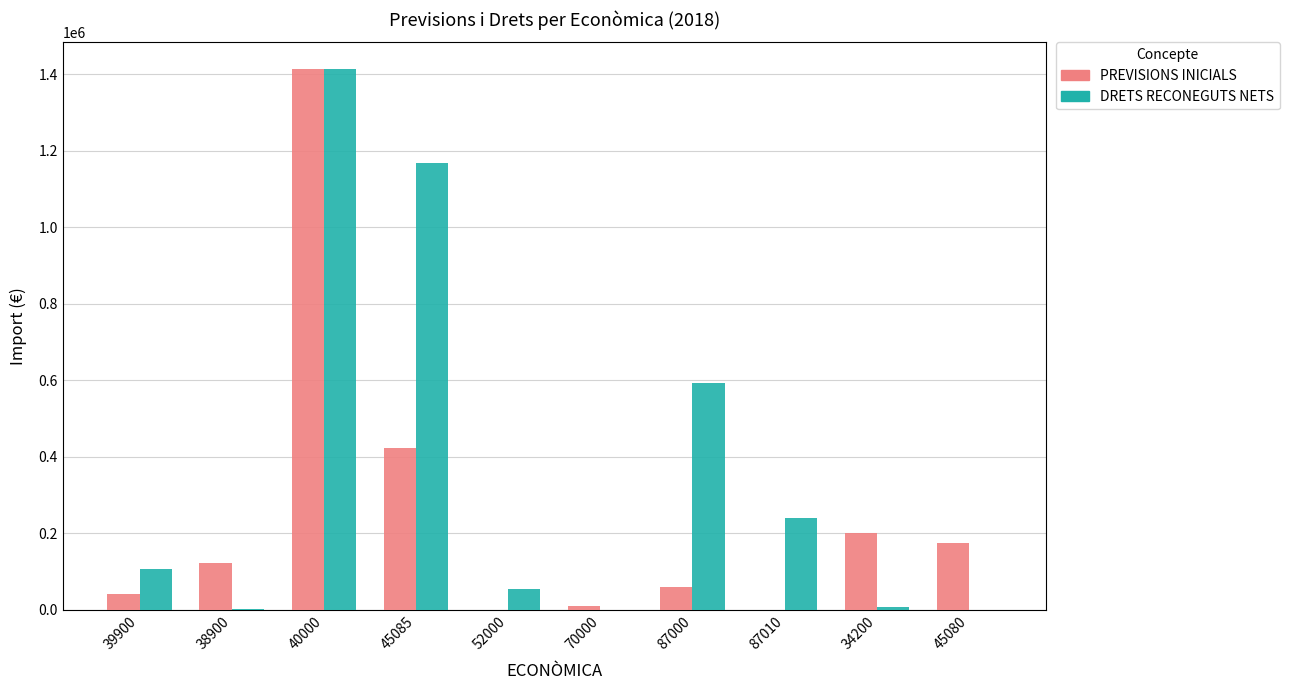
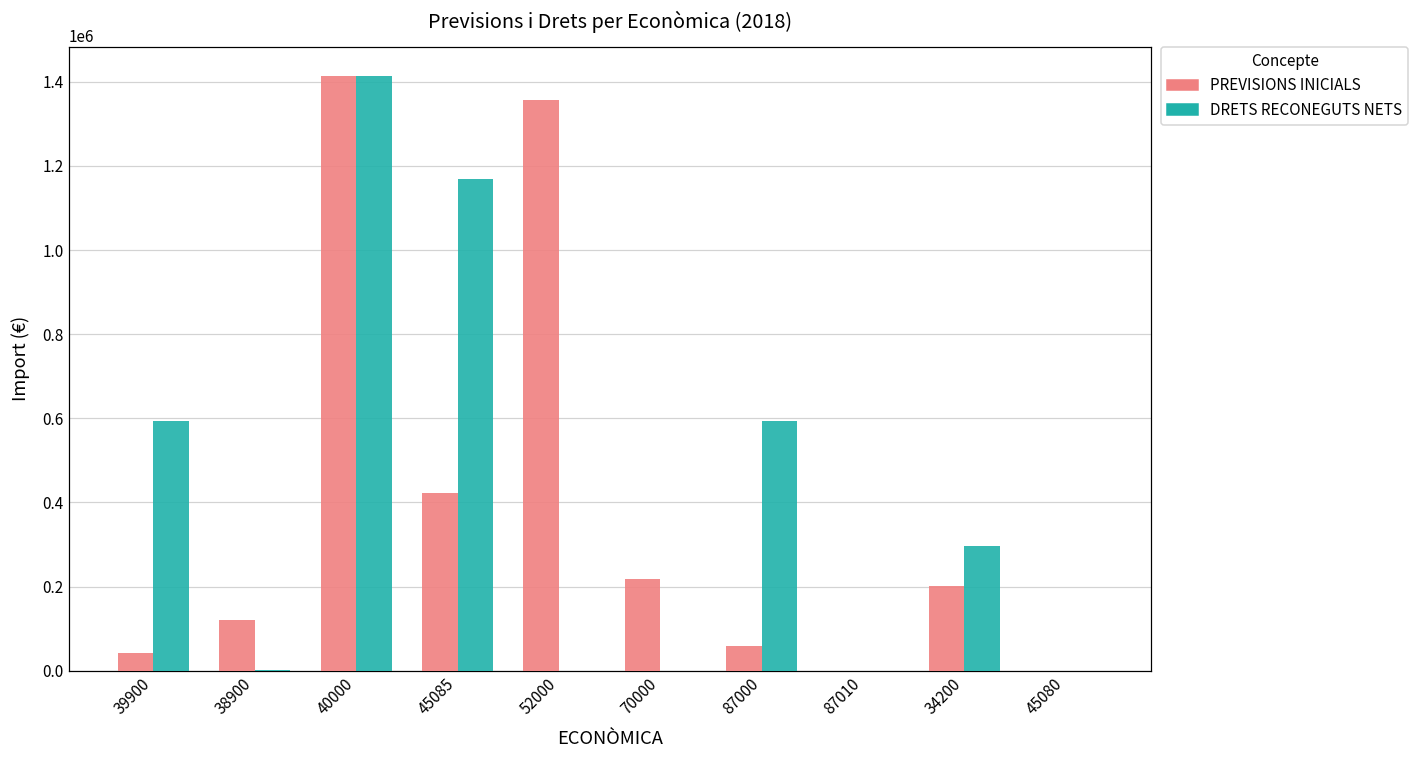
DRETS RECONEGUTS NETS, 39900: 110000 -> 590000
PREVISIONS INICIALS, 52000: 0 -> 1360000
DRETS RECONEGUTS NETS, 52000: 60000 -> 0
PREVISIONS INICIALS, 70000: 10000 -> 220000
DRETS RECONEGUTS NETS, 87010: 240000 -> 0
DRETS RECONEGUTS NETS, 34200: 10000 -> 300000
PREVISIONS INICIALS, 45080: 170000 -> 0
